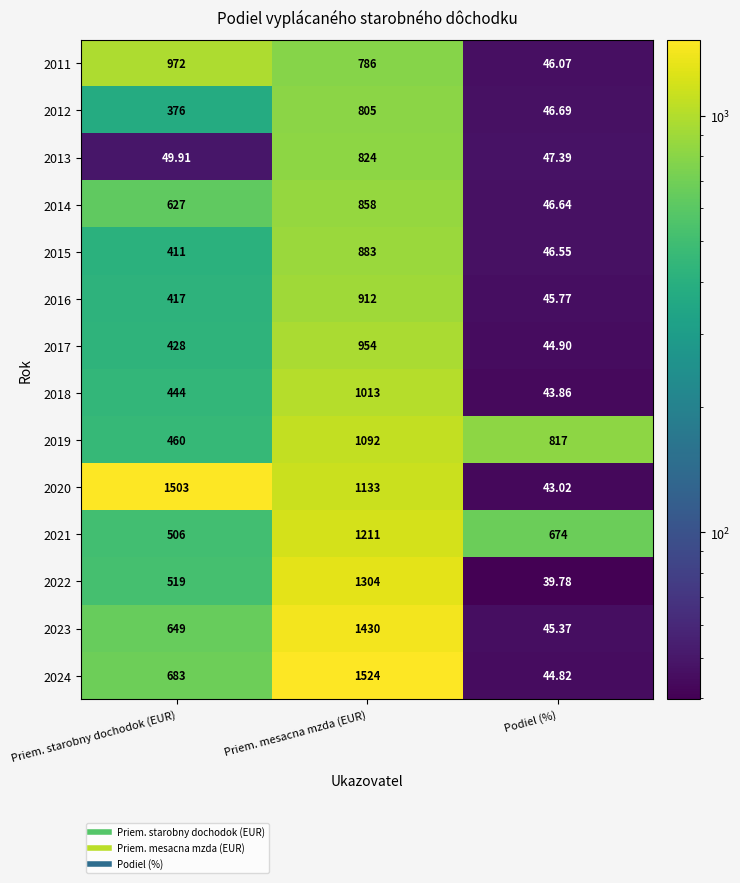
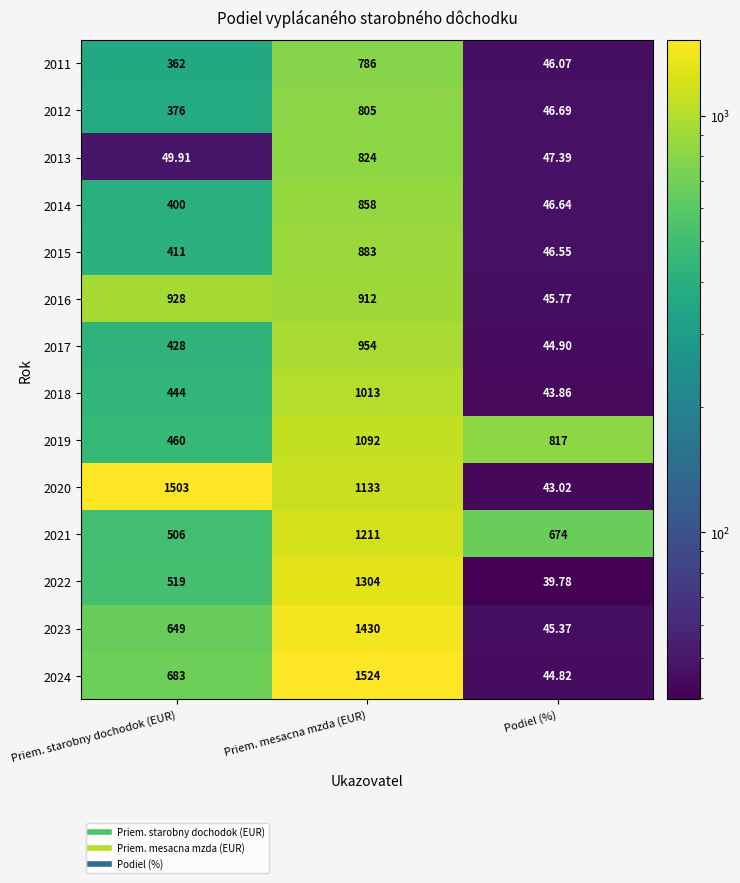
2011, Priem. starobny dochodok (EUR): 972 -> 362
2014, Priem. starobny dochodok (EUR): 627 -> 400
2016, Priem. starobny dochodok (EUR): 417 -> 928
